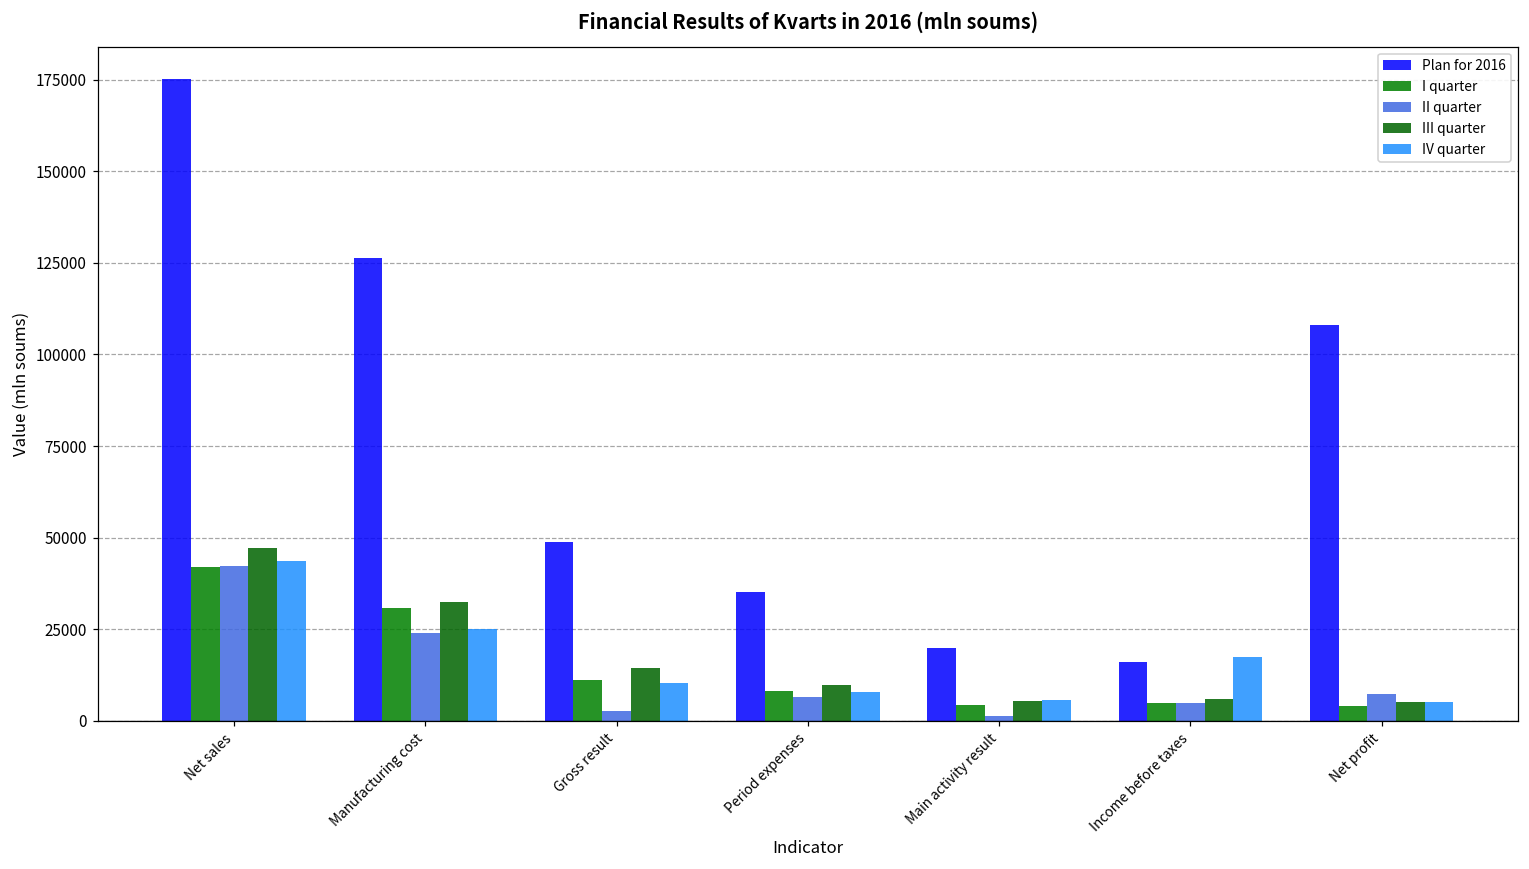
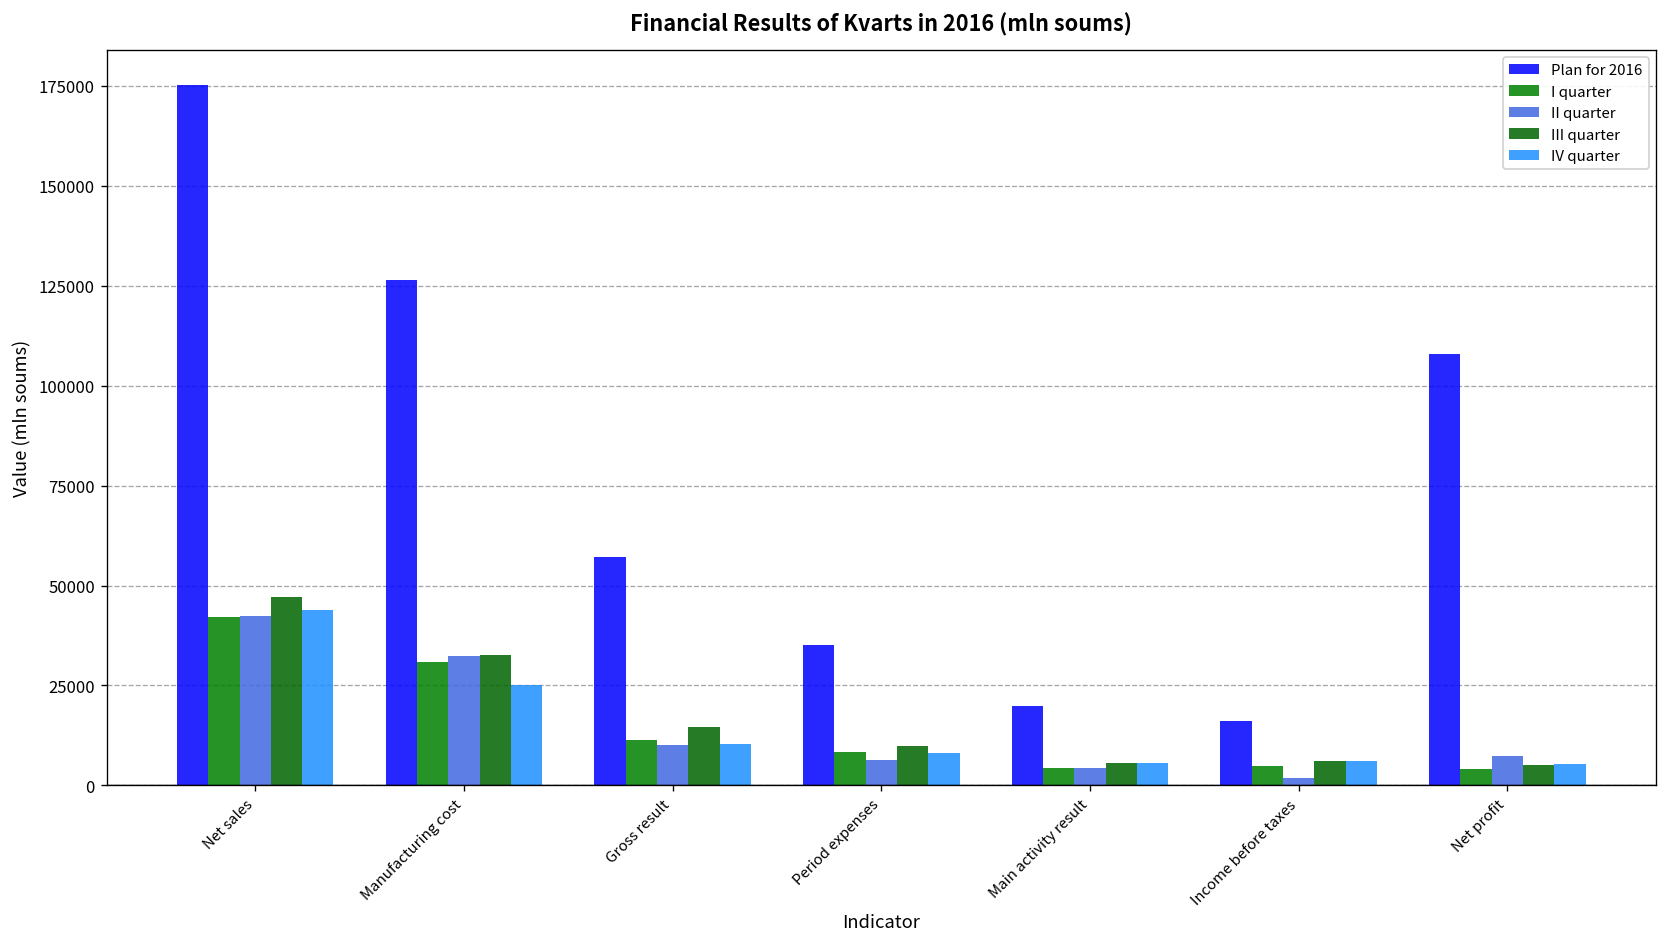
II quarter, Manufacturing cost: 24000 -> 32000
Plan for 2016, Gross result: 49000 -> 57000
II quarter, Gross result: 3000 -> 10000
II quarter, Main activity result: 1000 -> 4000
II quarter, Income before taxes: 5000 -> 2000
IV quarter, Income before taxes: 18000 -> 6000
